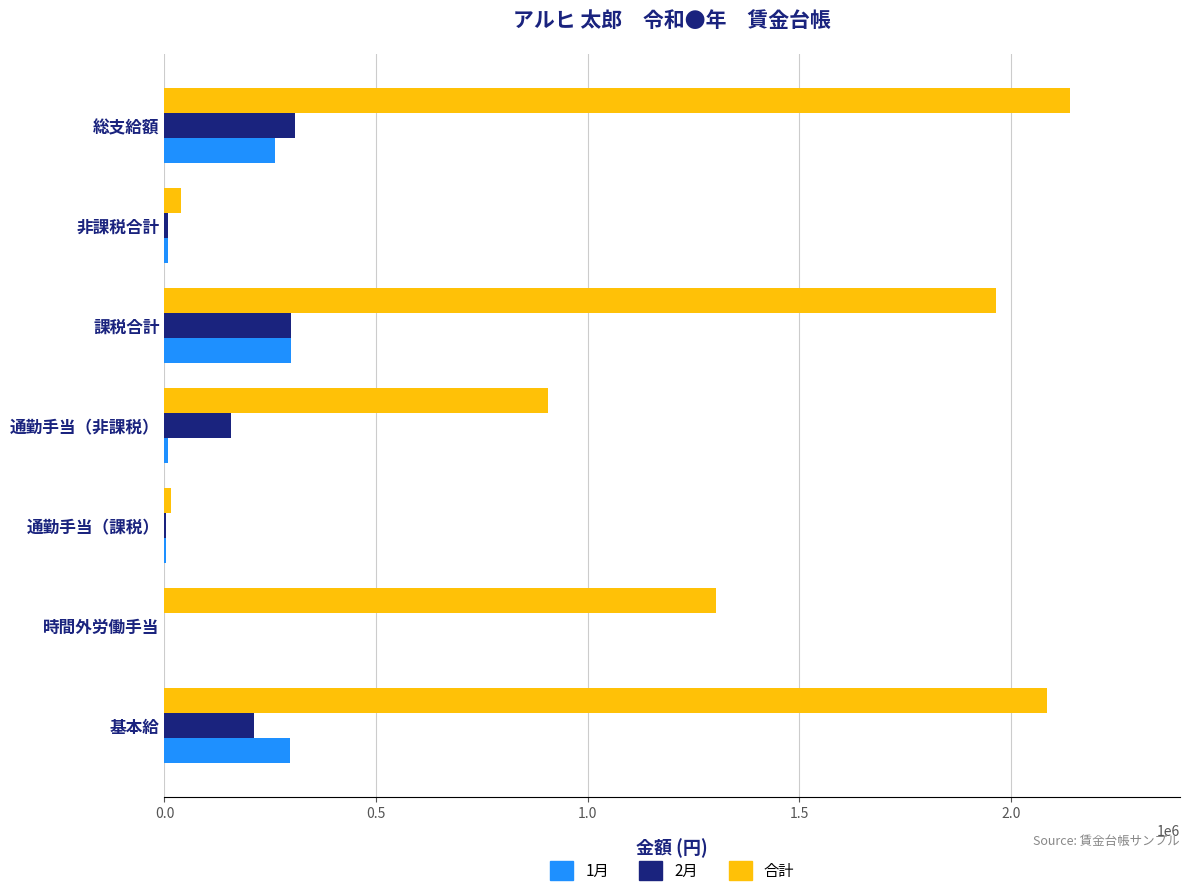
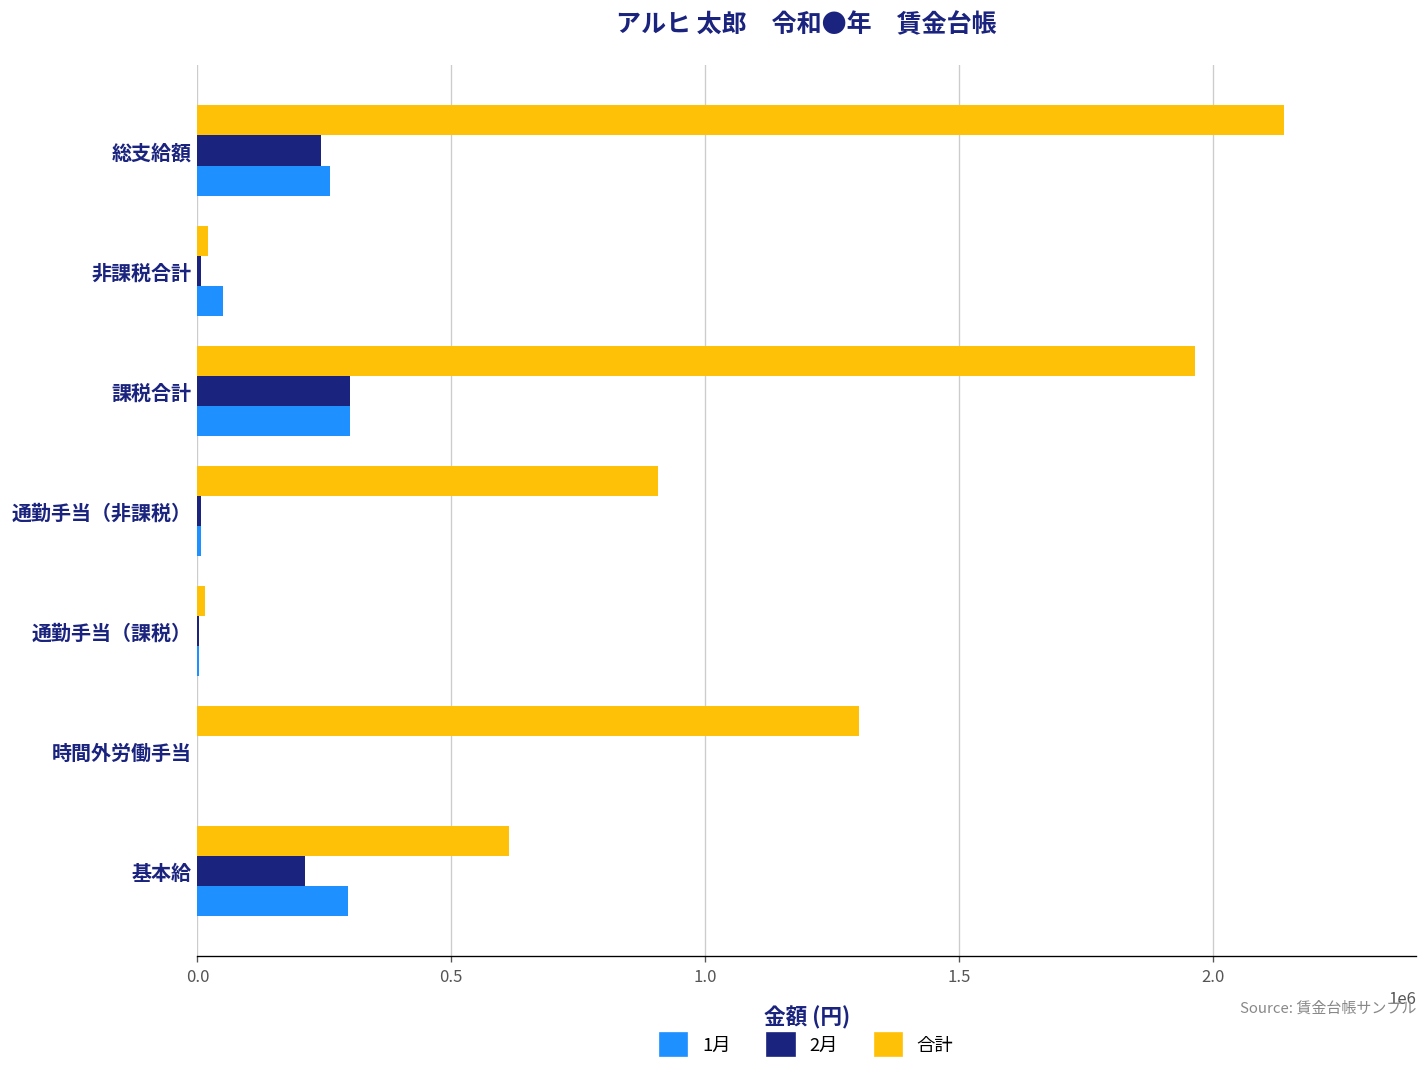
2月, 総支給額: 310000 -> 240000
合計, 非課税合計: 40000 -> 20000
1月, 非課税合計: 10000 -> 50000
2月, 通勤手当（非課税）: 160000 -> 10000
合計, 基本給: 2090000 -> 610000
